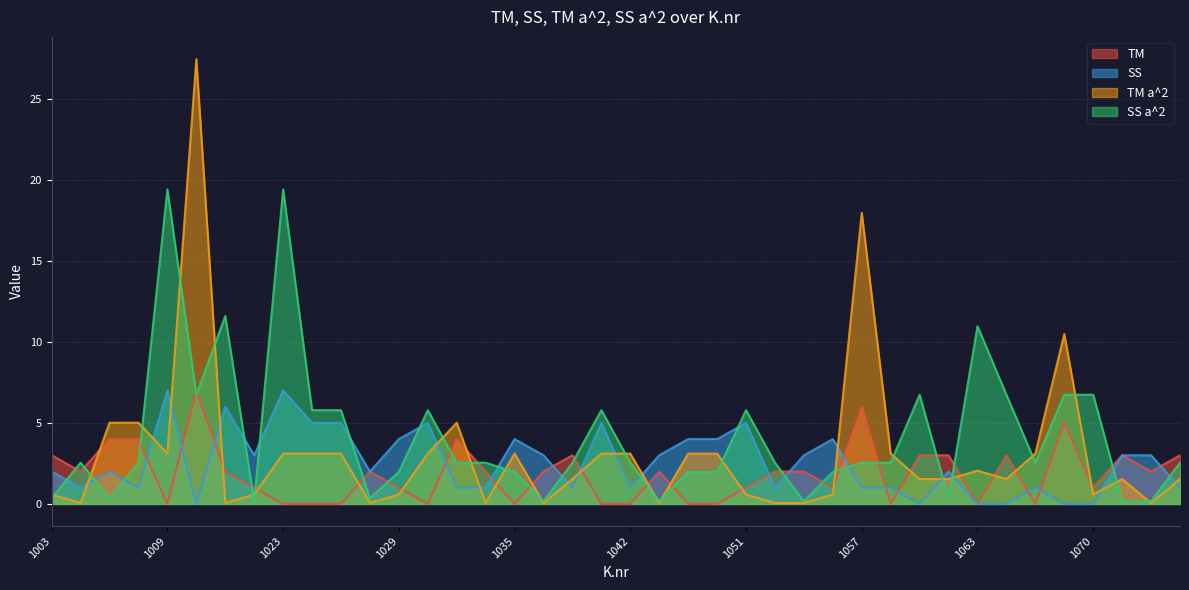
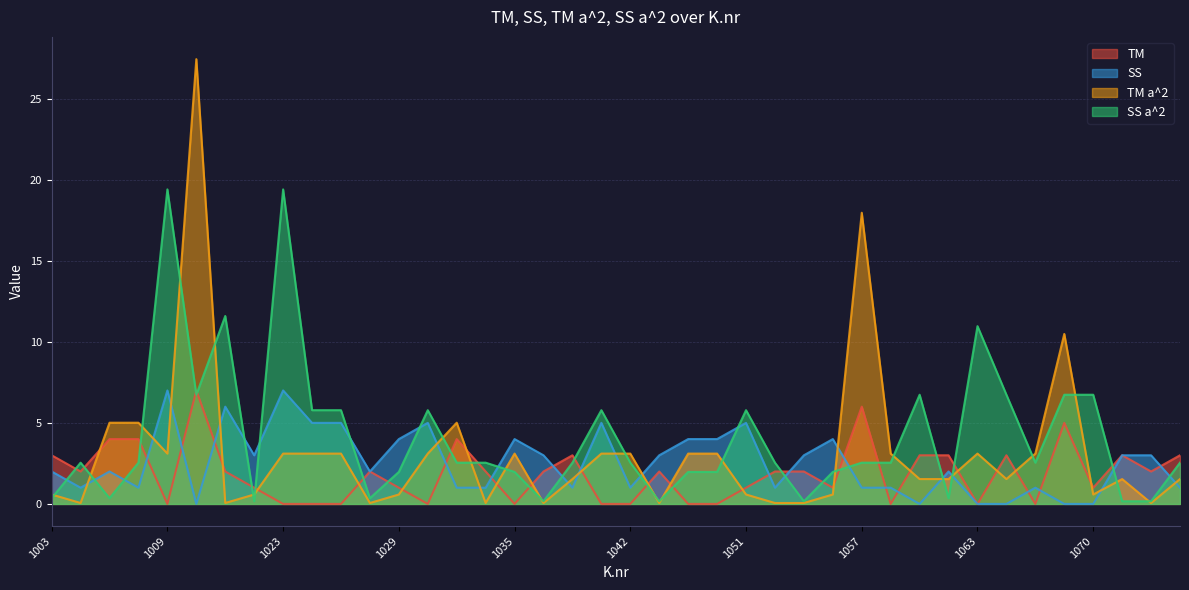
TM a^2, 1063: 2.0 -> 3.1
